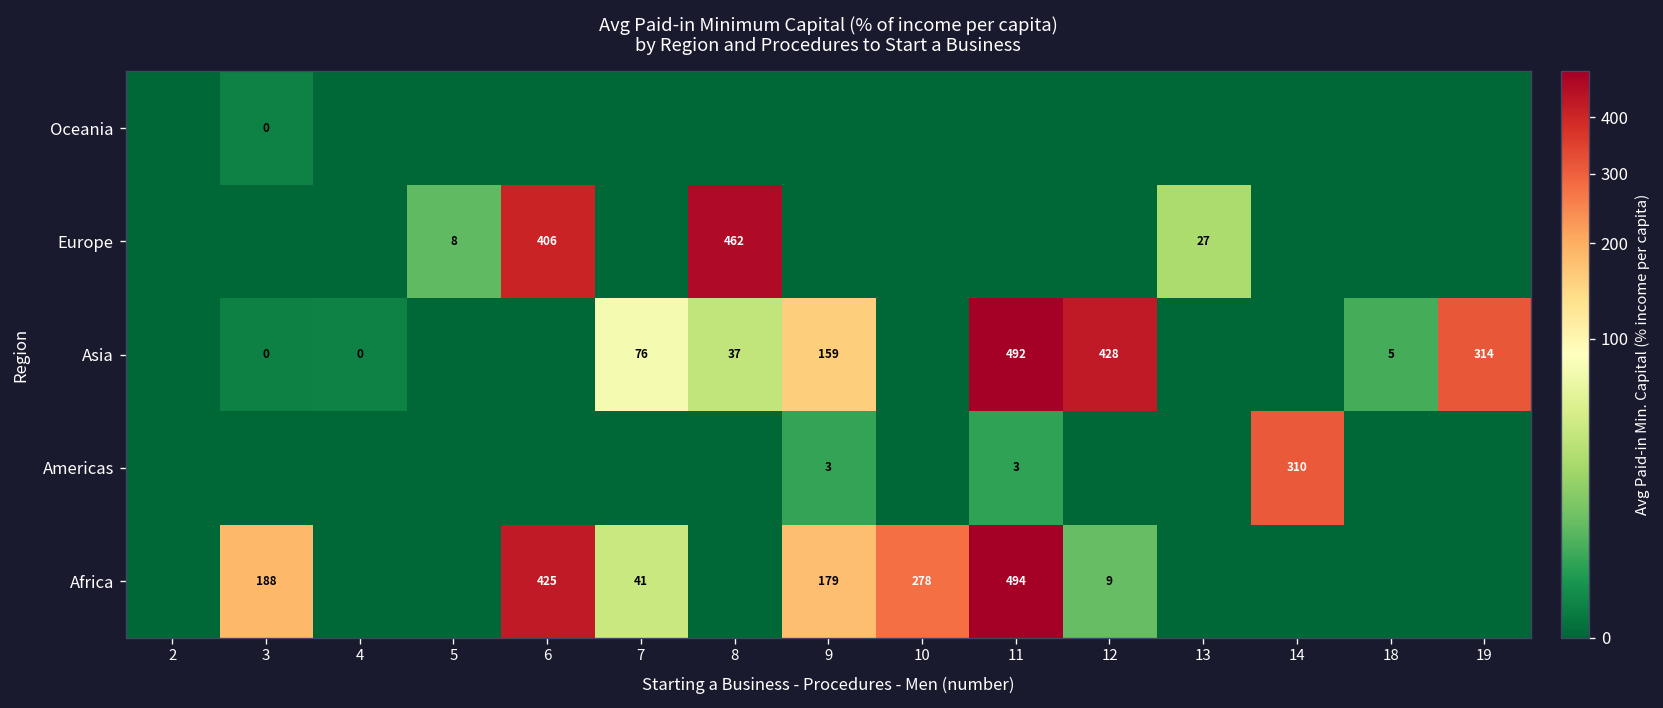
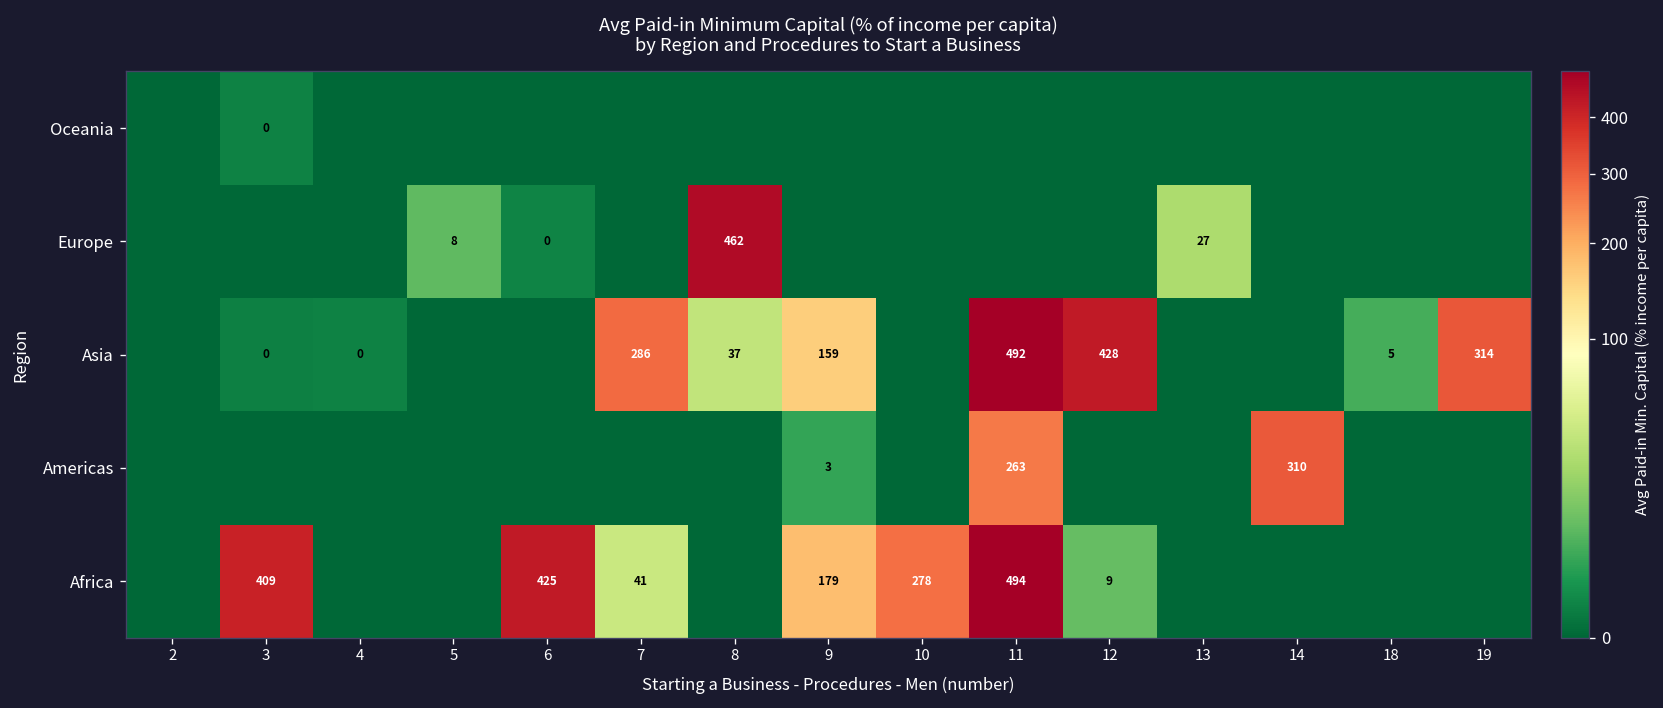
Europe, 6: 406 -> 0
Asia, 7: 76 -> 286
Americas, 11: 3 -> 263
Africa, 3: 188 -> 409
